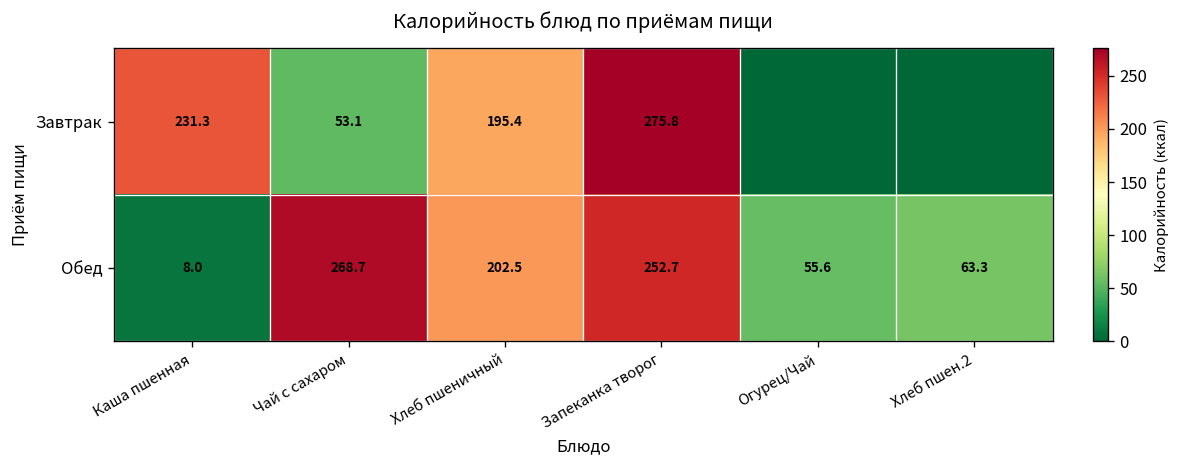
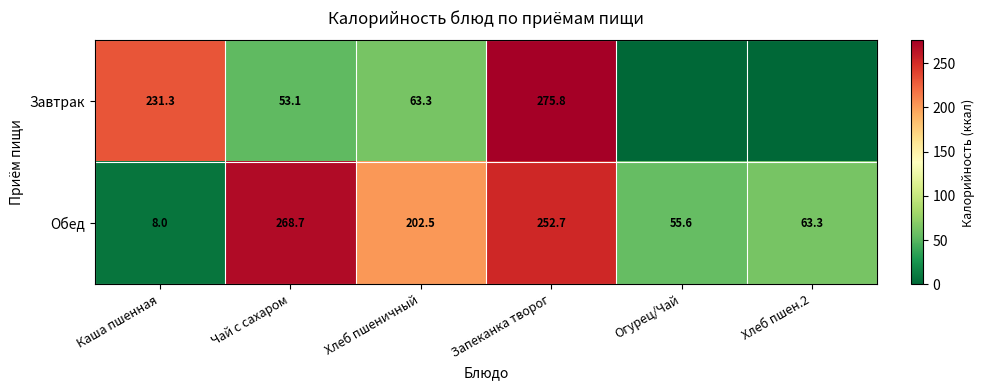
Завтрак, Хлеб пшеничный: 195.4 -> 63.3
